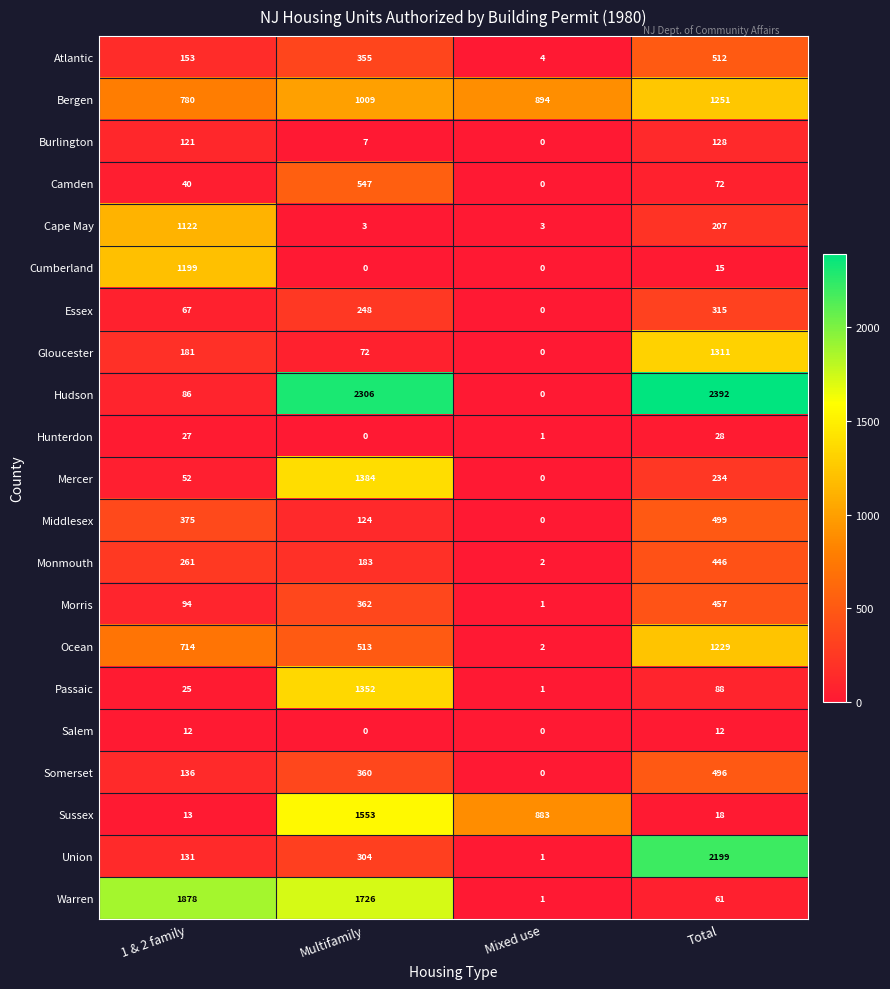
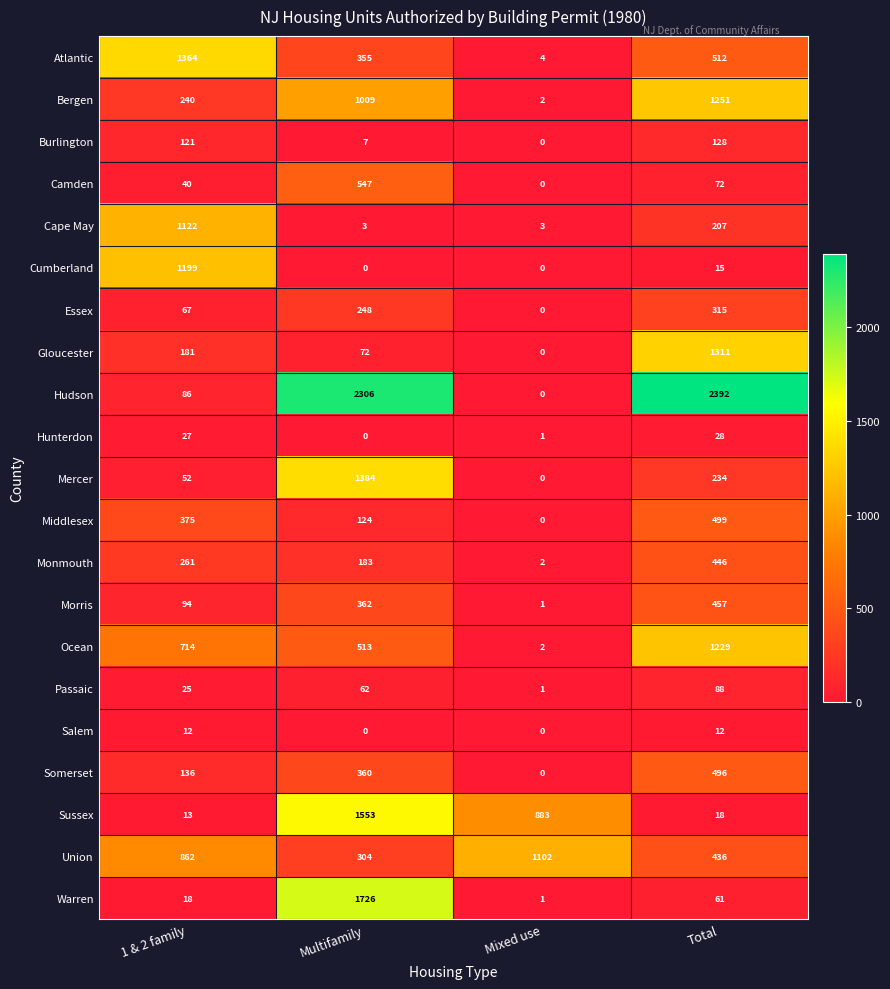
Atlantic, 1 & 2 family: 153 -> 1364
Bergen, 1 & 2 family: 780 -> 240
Bergen, Mixed use: 894 -> 2
Passaic, Multifamily: 1352 -> 62
Union, 1 & 2 family: 131 -> 862
Union, Mixed use: 1 -> 1102
Union, Total: 2199 -> 436
Warren, 1 & 2 family: 1878 -> 18
